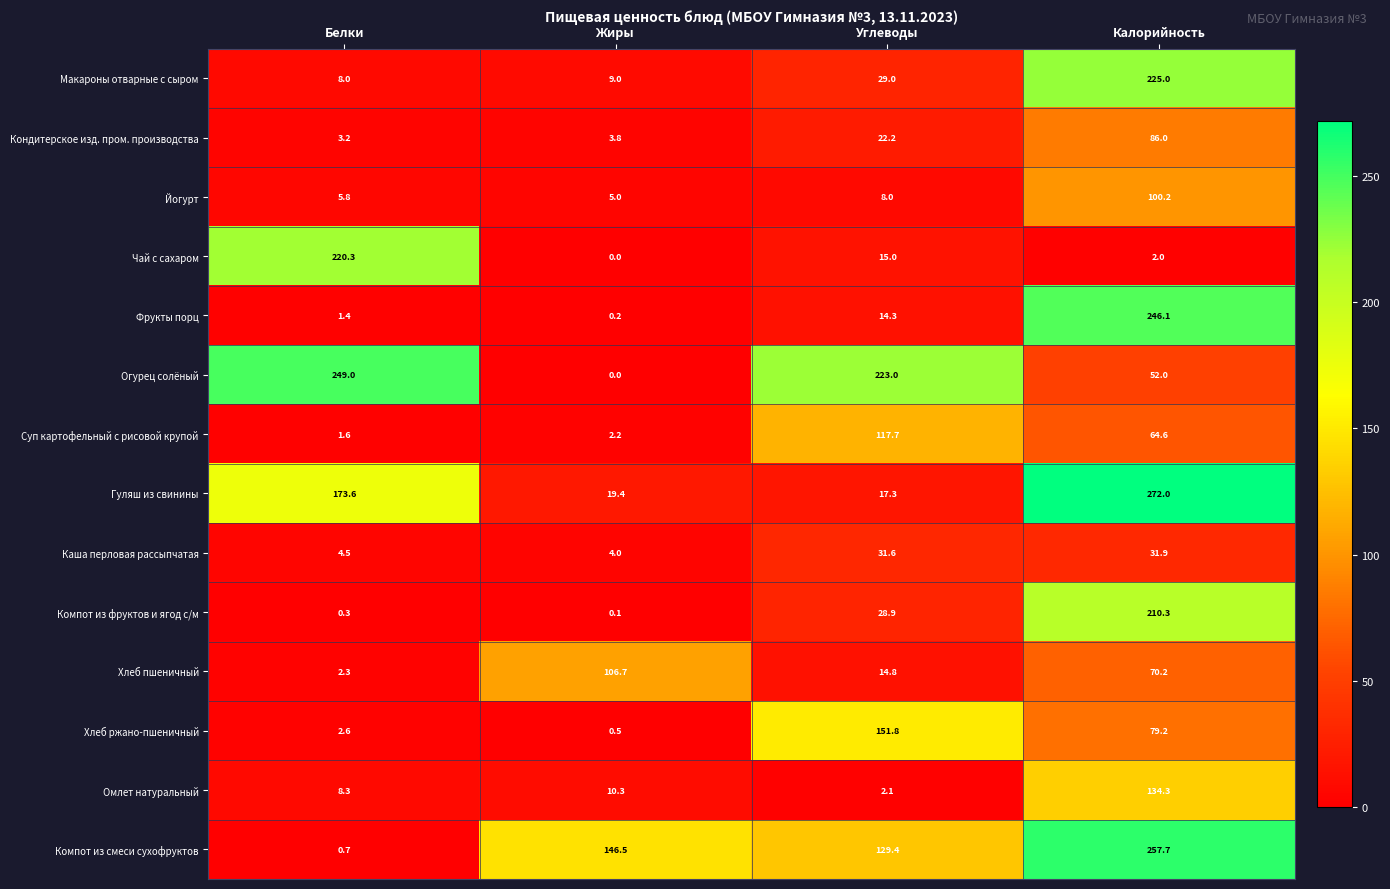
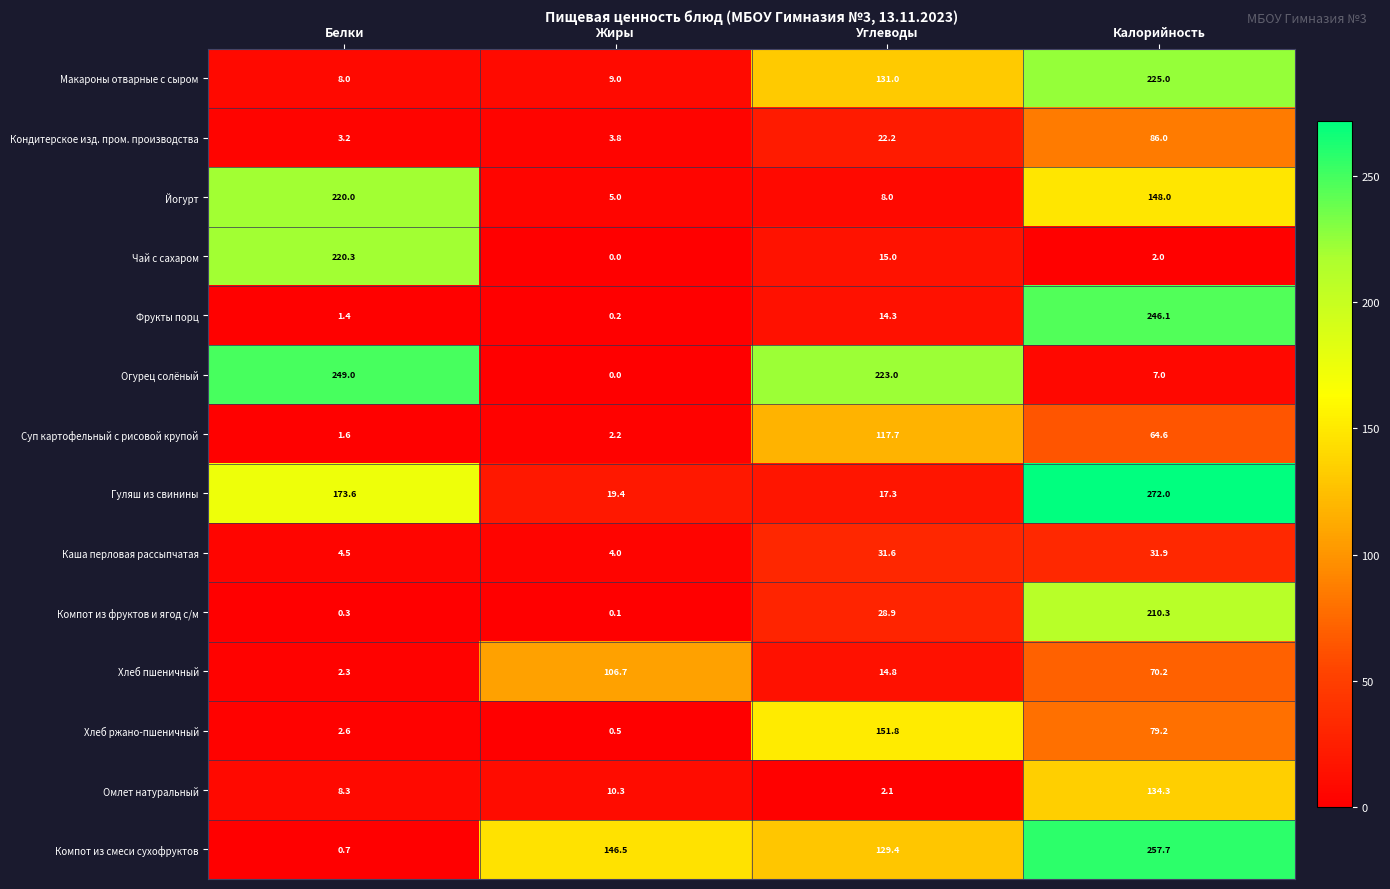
Макароны отварные с сыром, Углеводы: 29.0 -> 131.0
Йогурт, Белки: 5.8 -> 220.0
Йогурт, Калорийность: 100.2 -> 148.0
Огурец солёный, Калорийность: 52.0 -> 7.0
